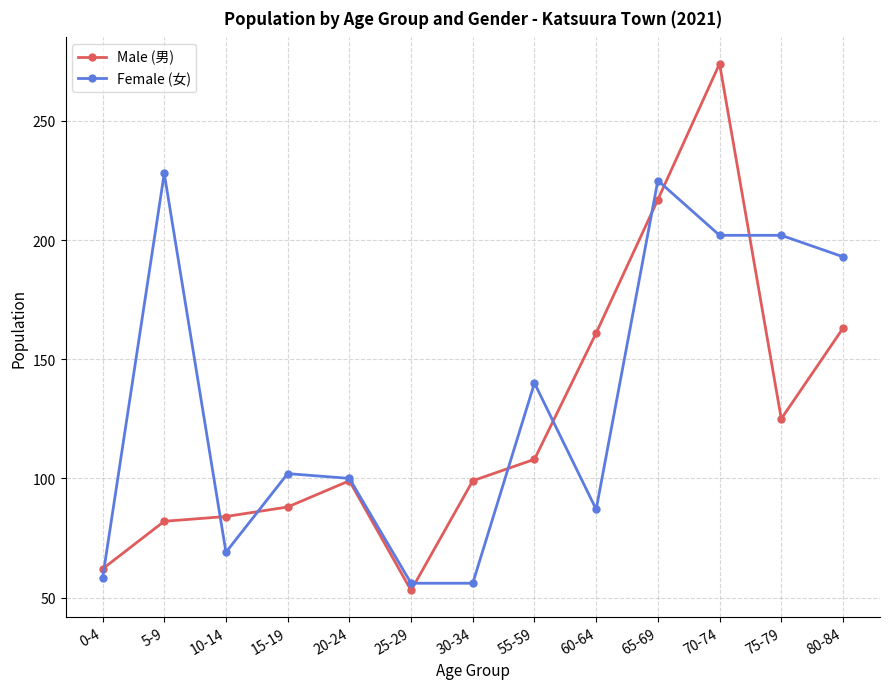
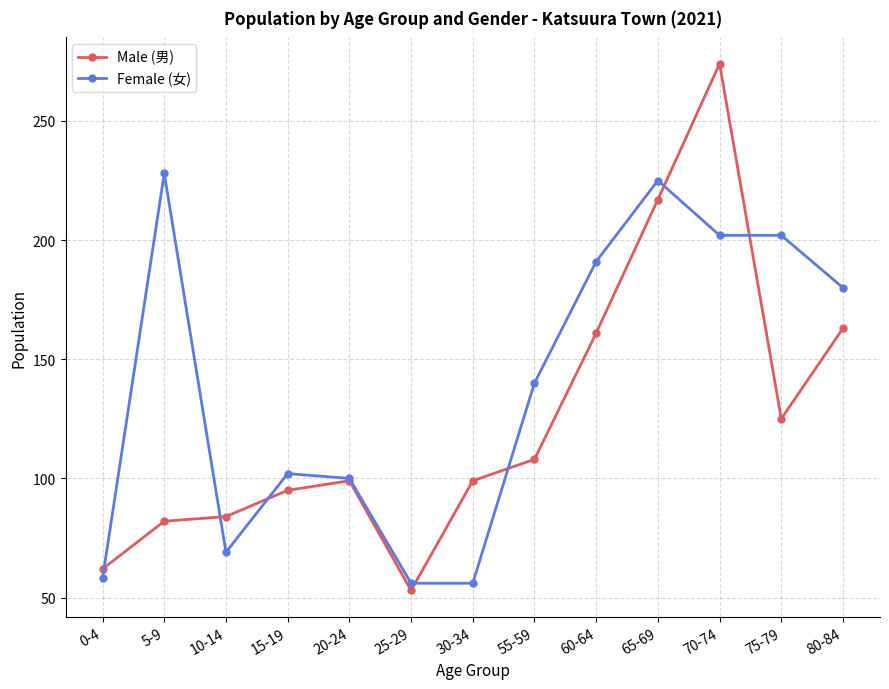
Male (男), 15-19: 88 -> 95
Female (女), 60-64: 87 -> 191
Female (女), 80-84: 193 -> 180
